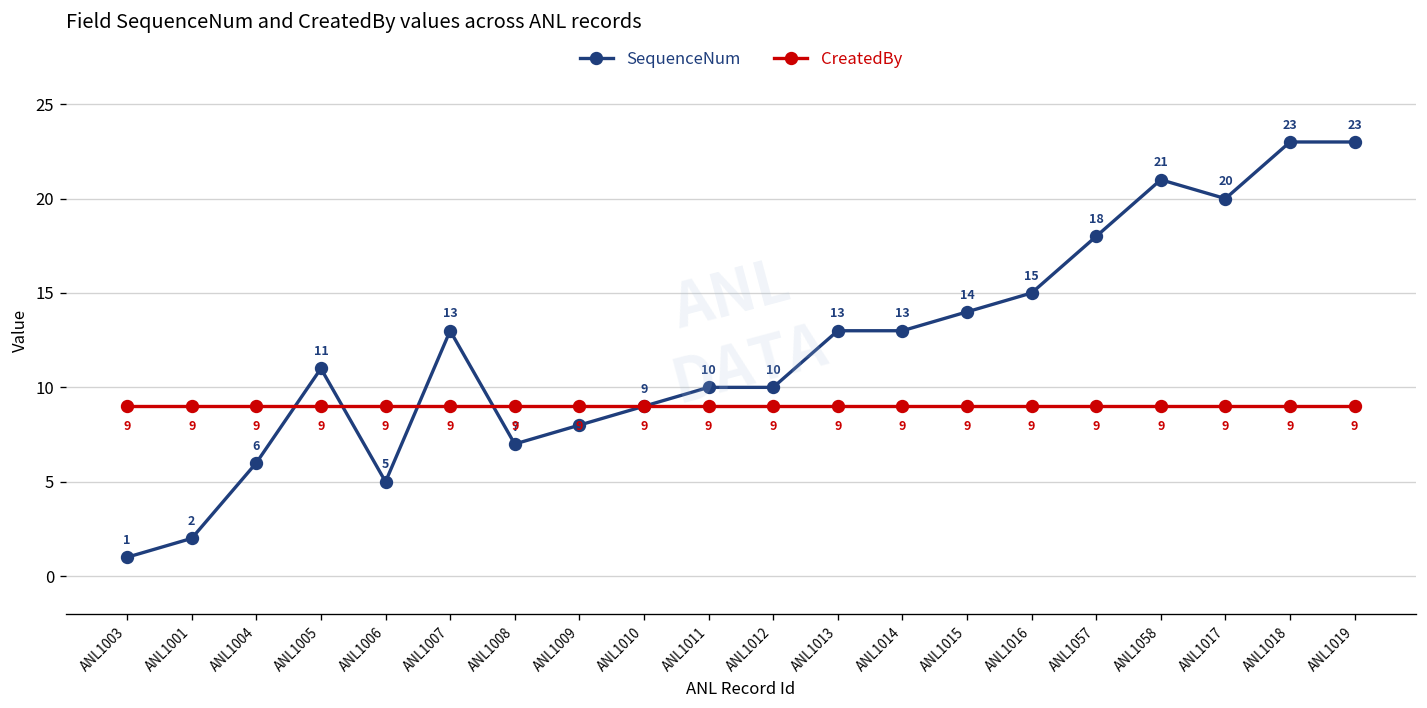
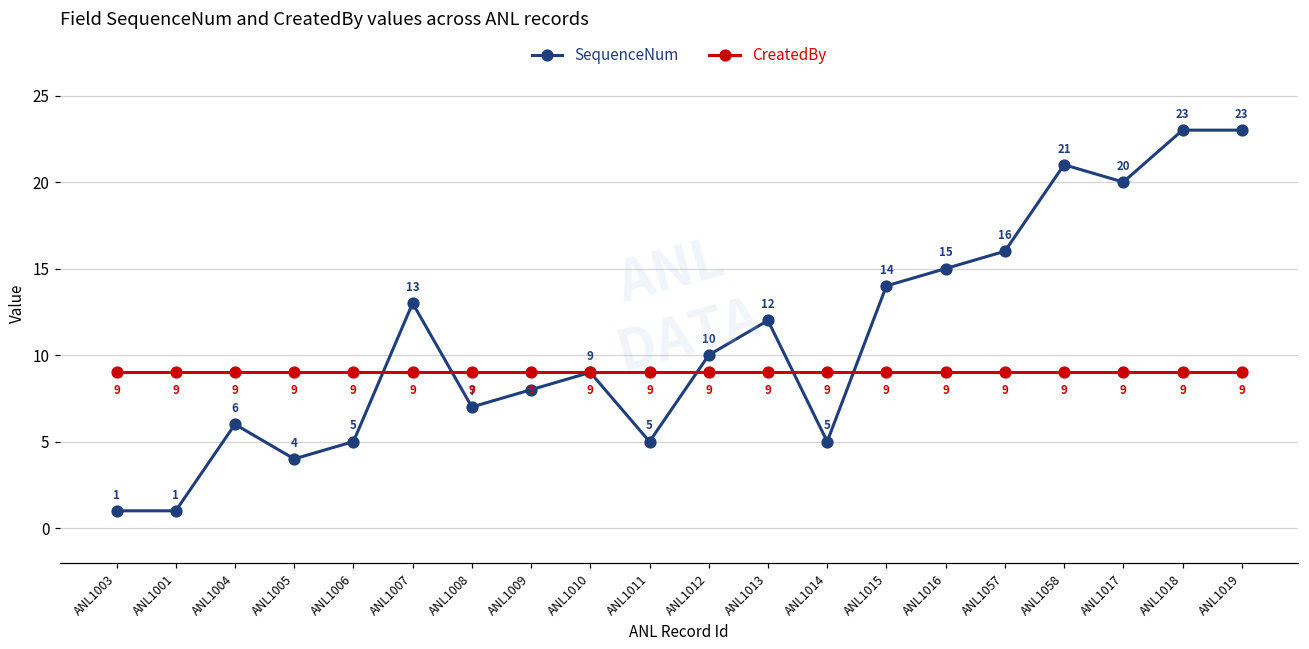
SequenceNum, ANL1001: 2 -> 1
SequenceNum, ANL1005: 11 -> 4
SequenceNum, ANL1011: 10 -> 5
SequenceNum, ANL1013: 13 -> 12
SequenceNum, ANL1014: 13 -> 5
SequenceNum, ANL1057: 18 -> 16
